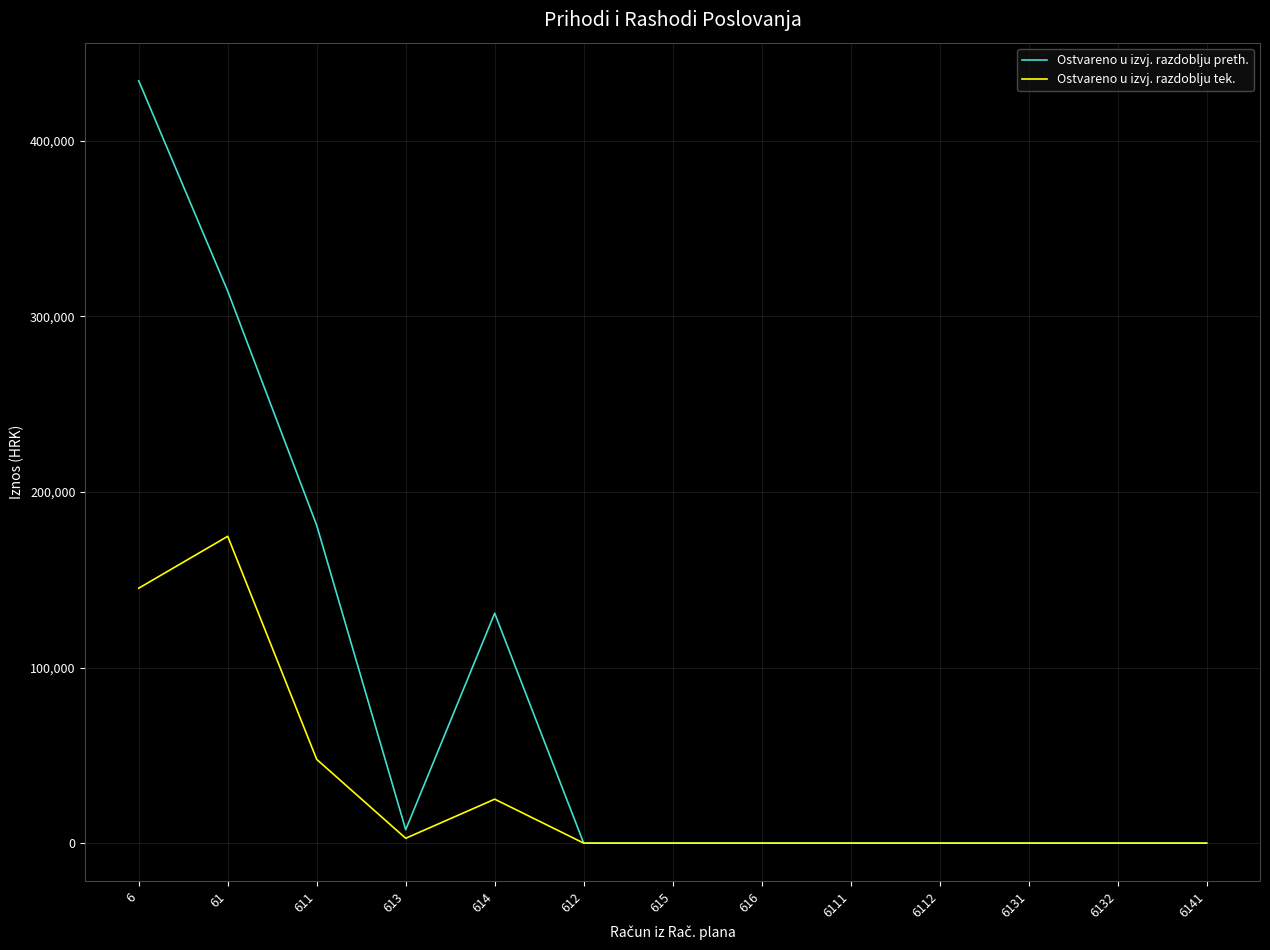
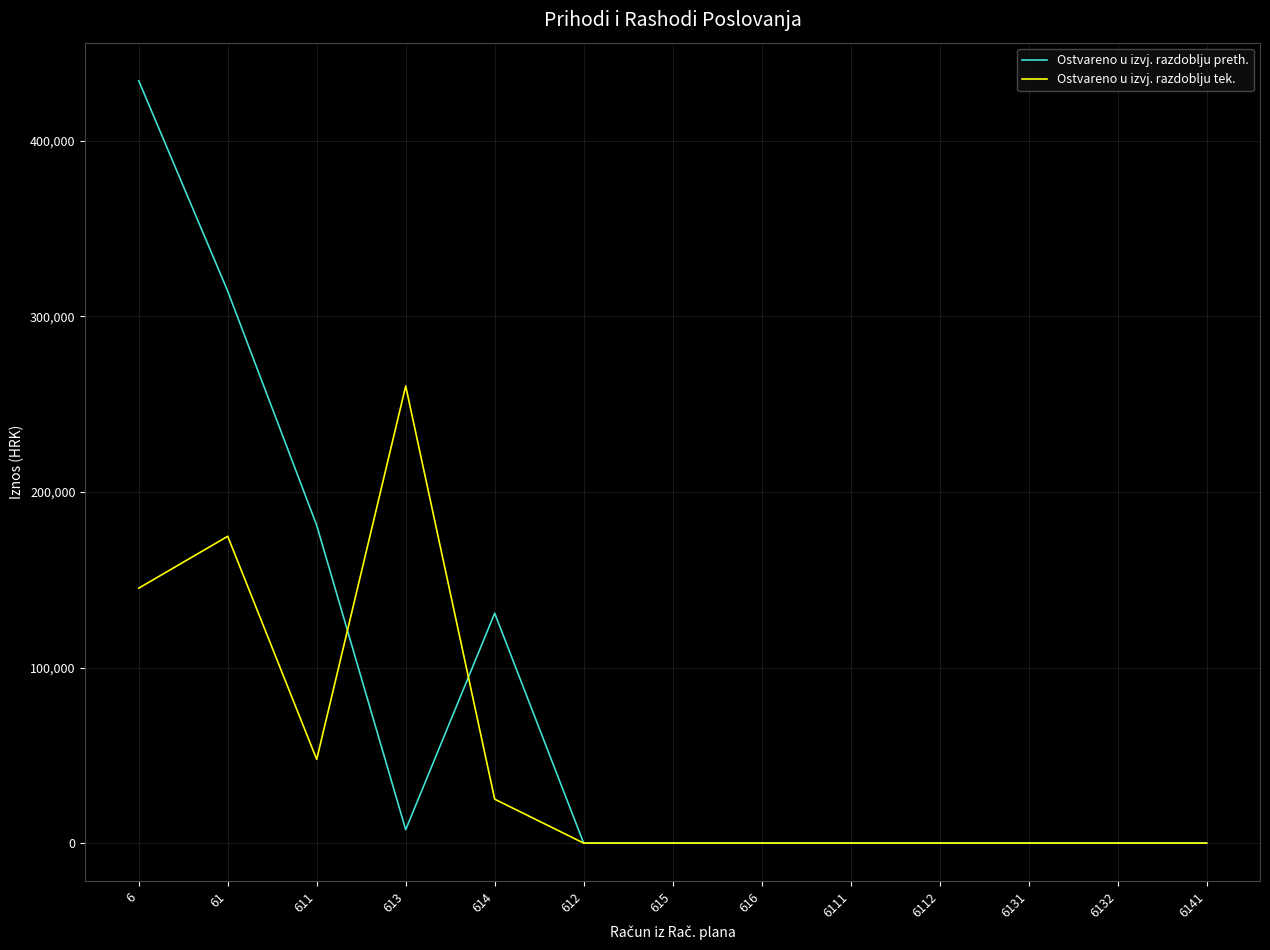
Ostvareno u izvj. razdoblju tek., 613: 3,000 -> 260,000
